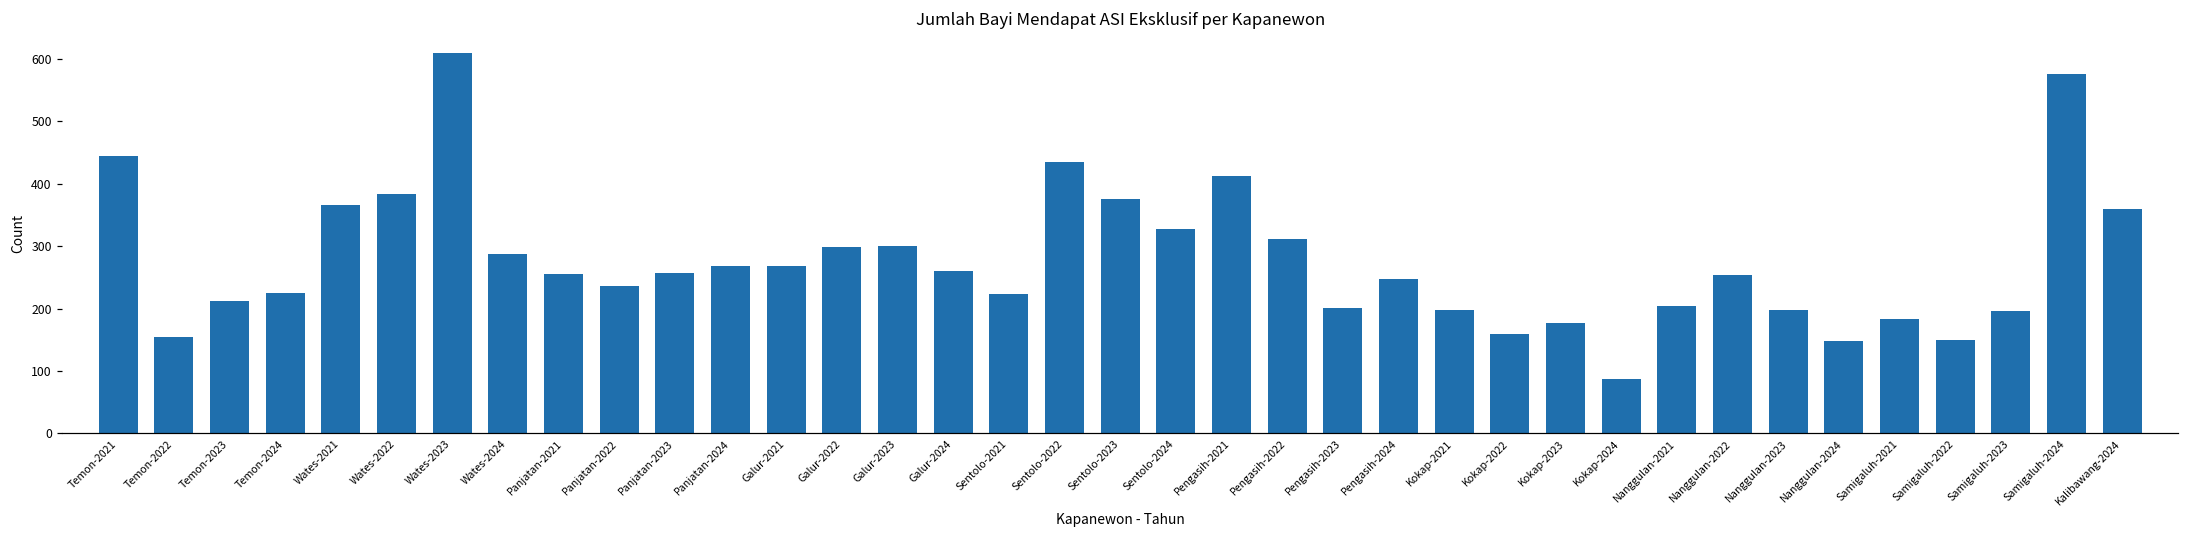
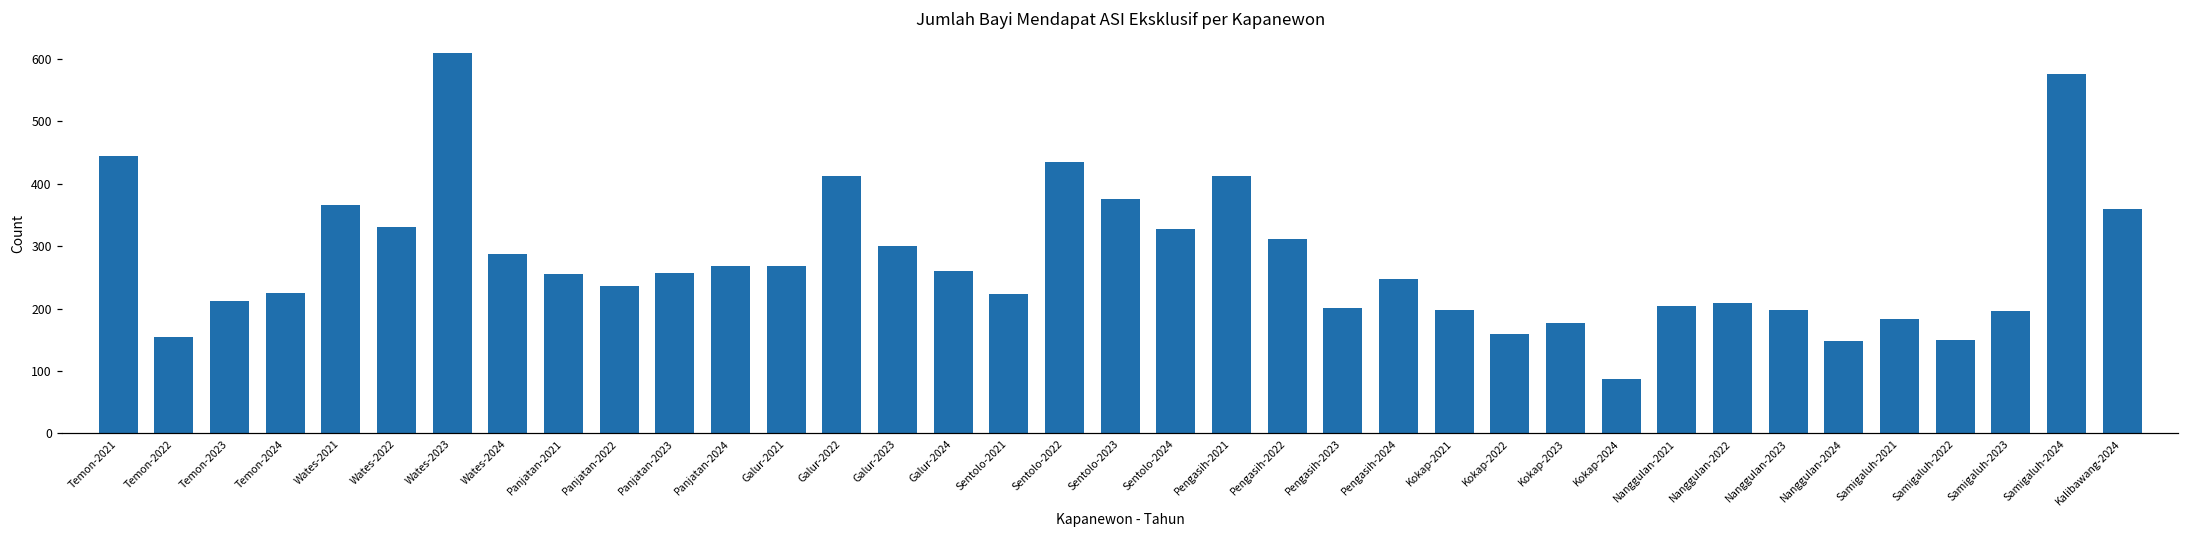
Wates-2022: 380 -> 330
Galur-2022: 300 -> 410
Nanggulan-2022: 250 -> 210
